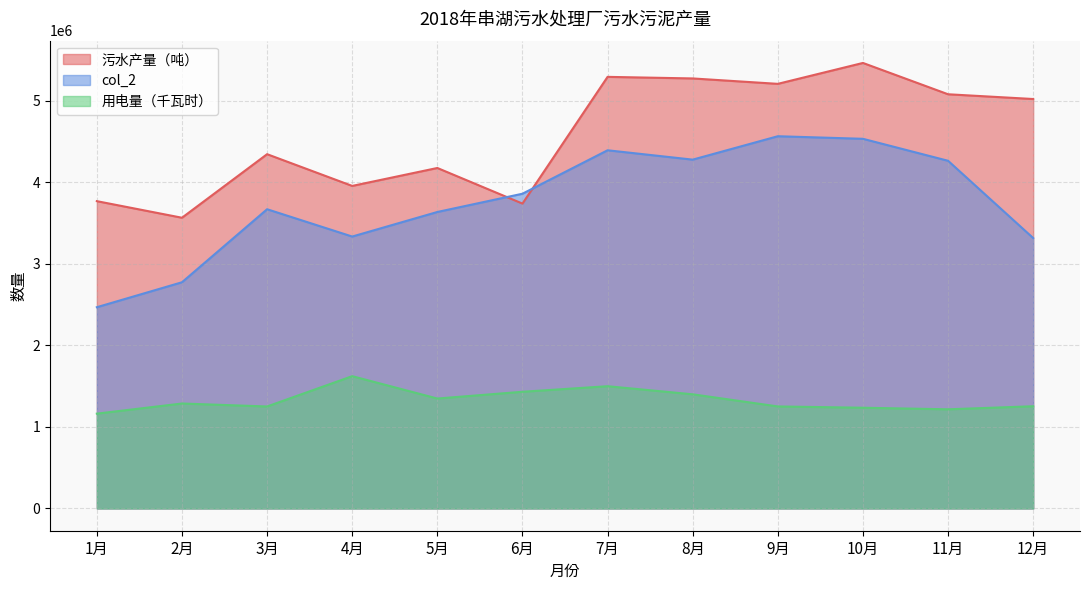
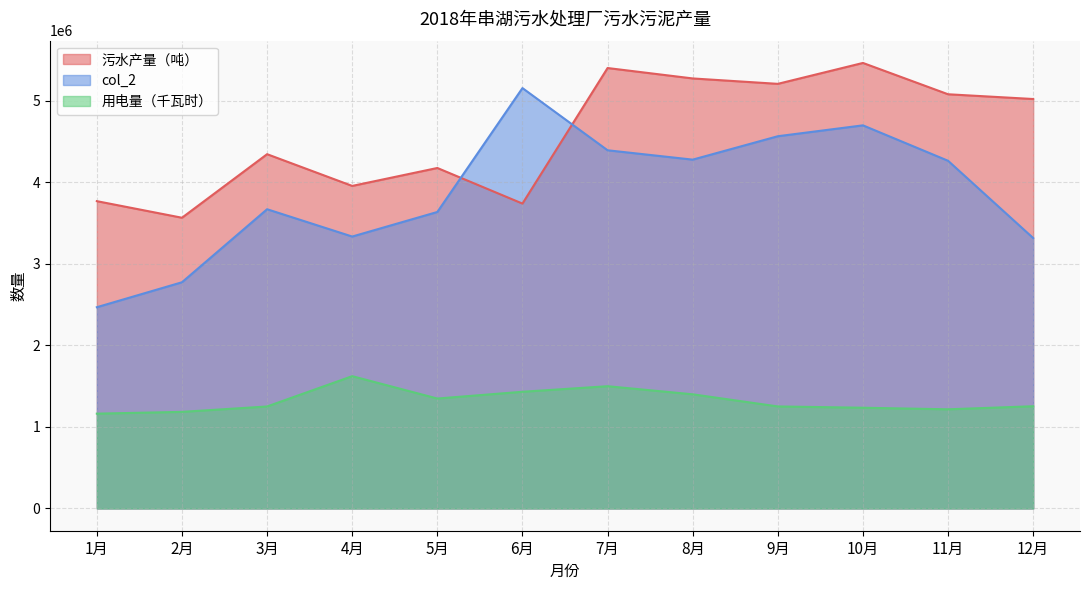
用电量（千瓦时）, 2月: 1300000 -> 1200000
col_2, 6月: 3900000 -> 5200000
污水产量（吨）, 7月: 5300000 -> 5400000
col_2, 10月: 4500000 -> 4700000
